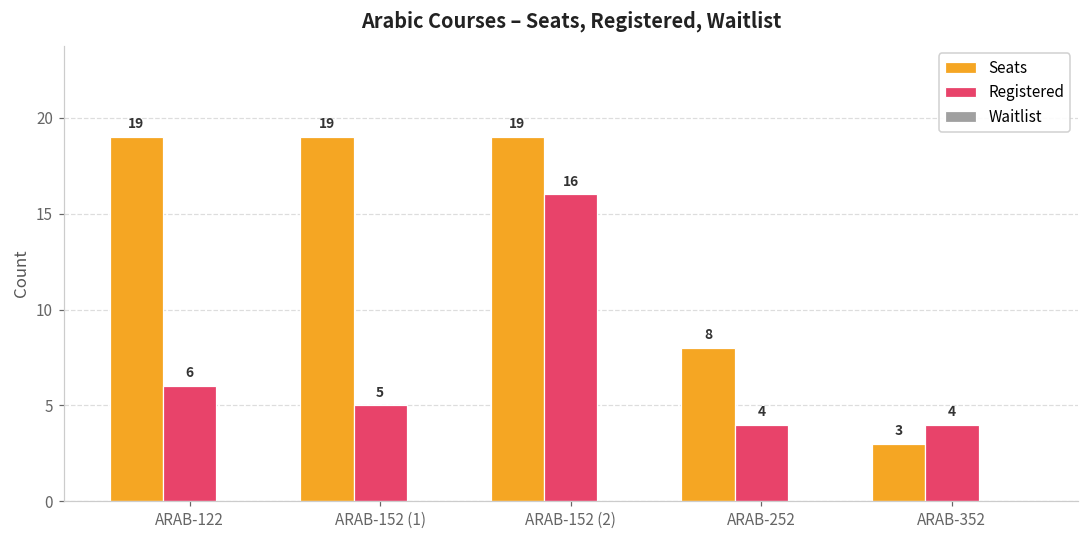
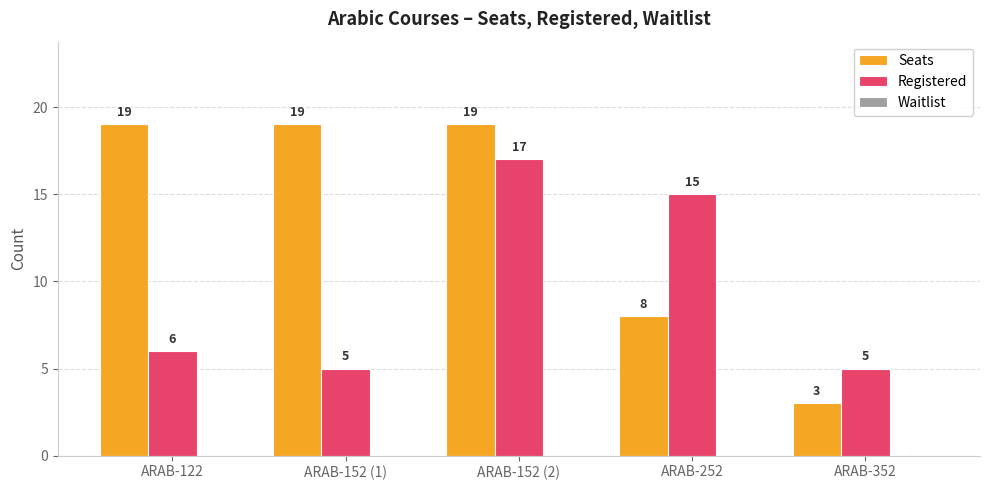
Registered, ARAB-152 (2): 16 -> 17
Registered, ARAB-252: 4 -> 15
Registered, ARAB-352: 4 -> 5
